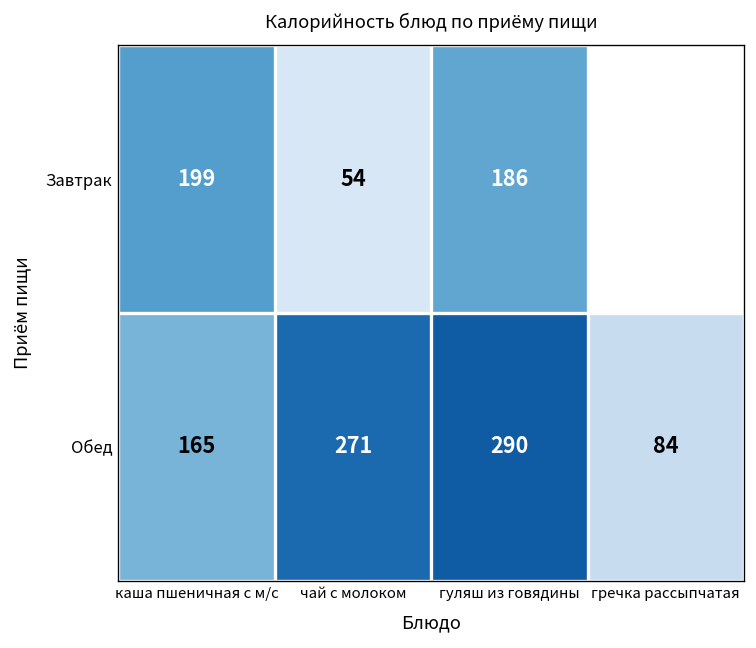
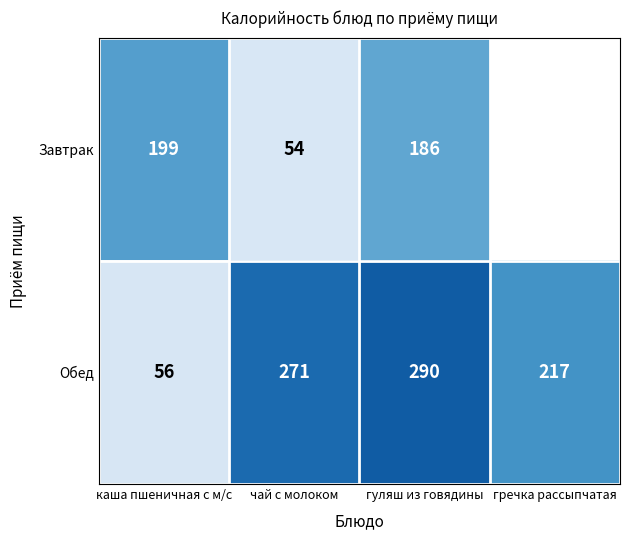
Обед, каша пшеничная с м/с: 165 -> 56
Обед, гречка рассыпчатая: 84 -> 217
